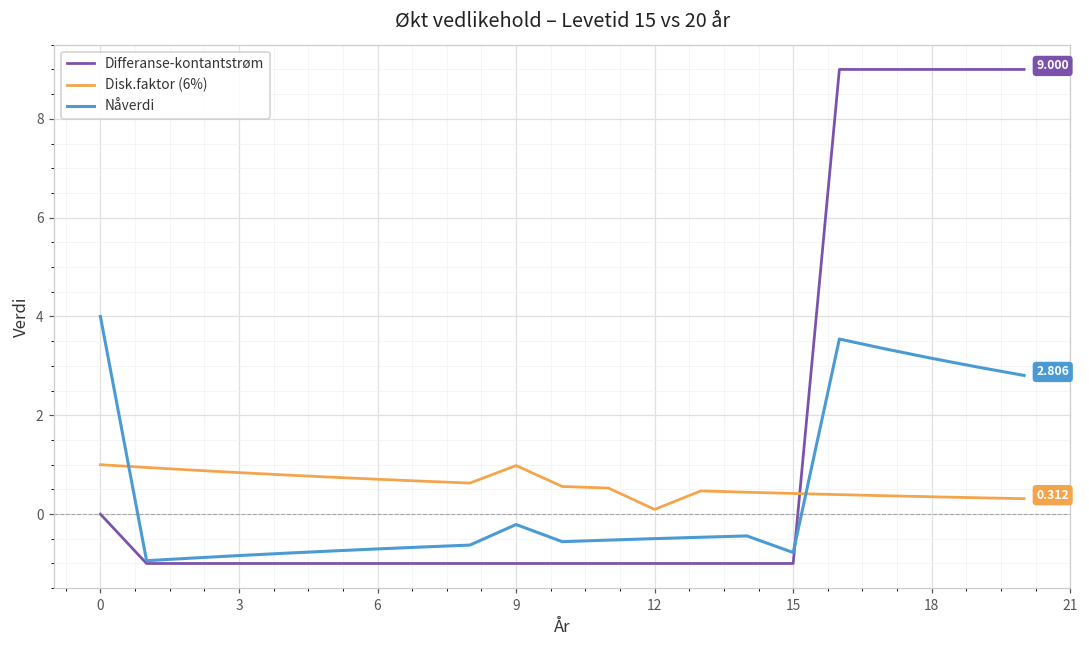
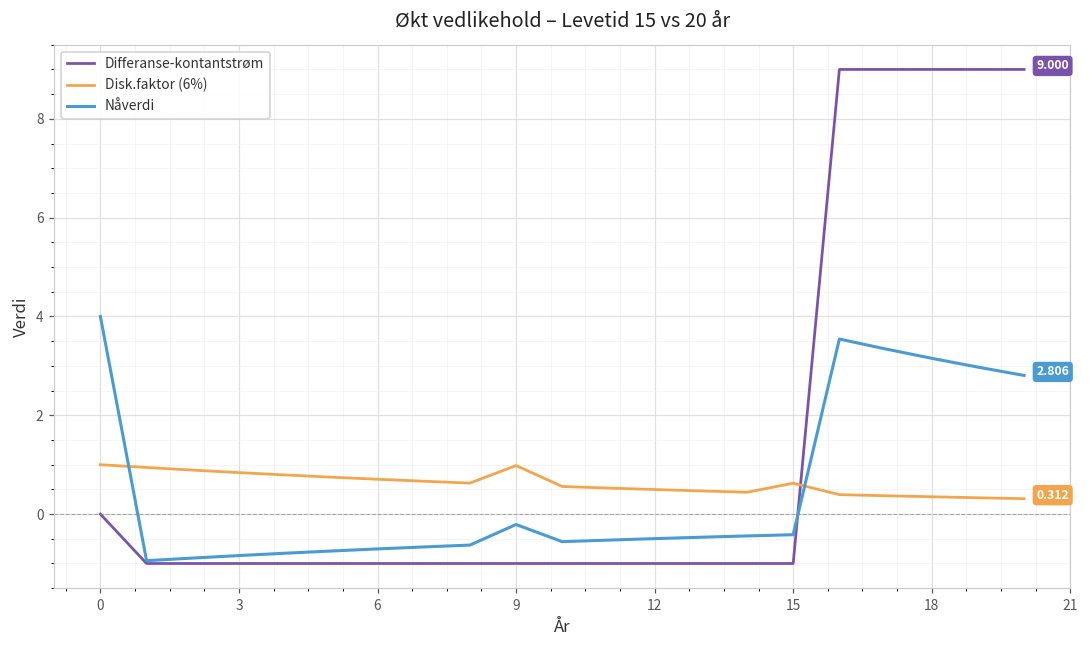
Disk.faktor (6%), 12: 0.1 -> 0.5
Disk.faktor (6%), 15: 0.4 -> 0.6
Nåverdi, 15: -0.8 -> -0.4
